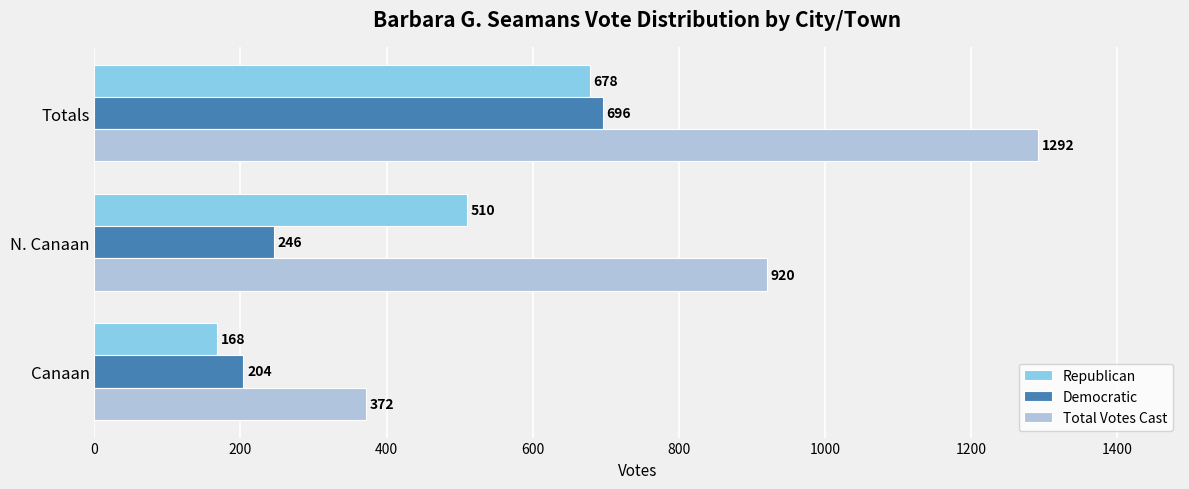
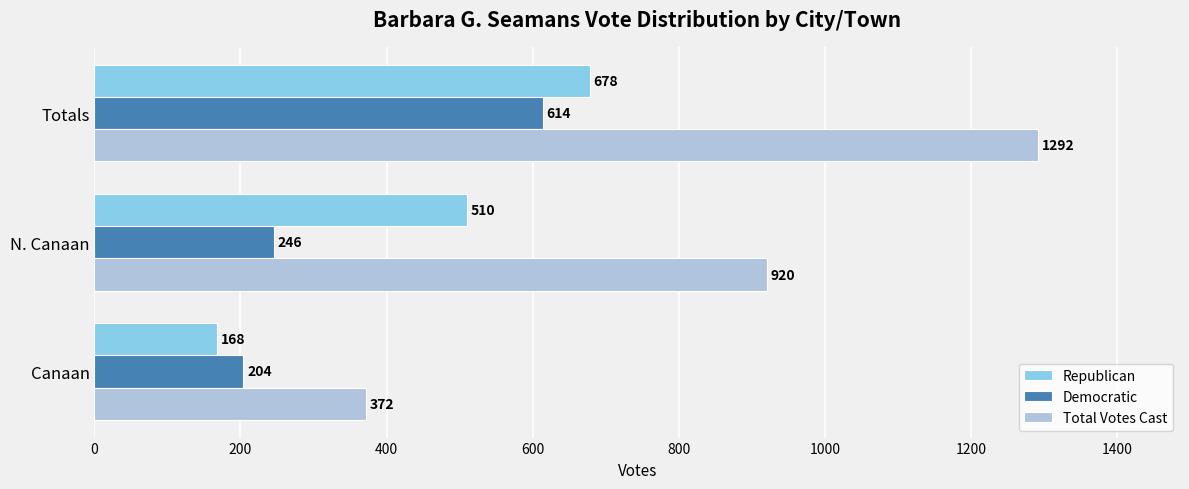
Democratic, Totals: 696 -> 614
